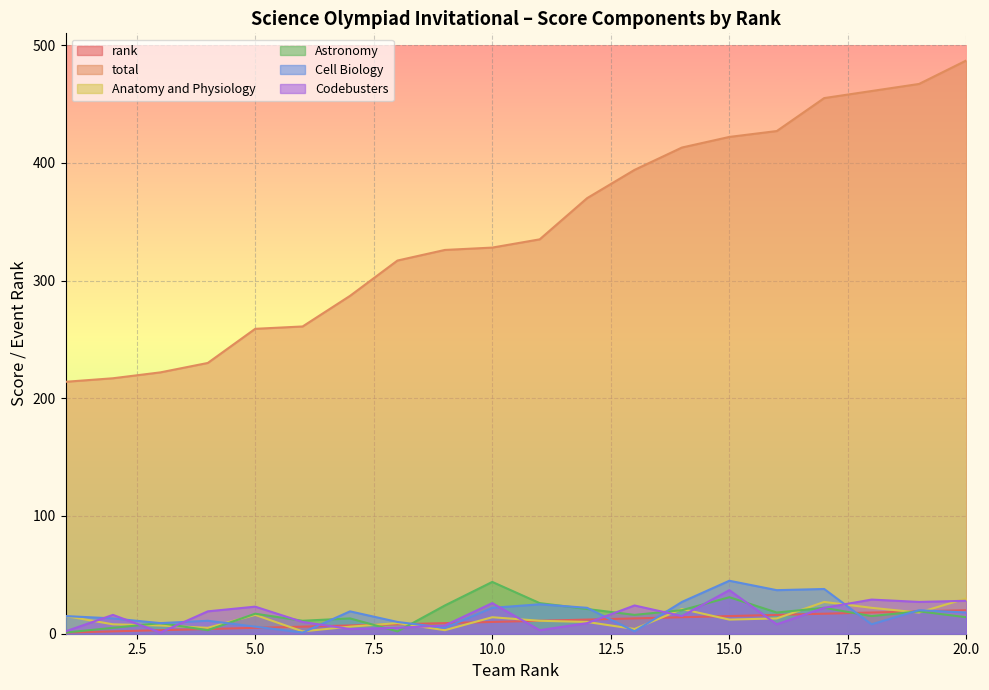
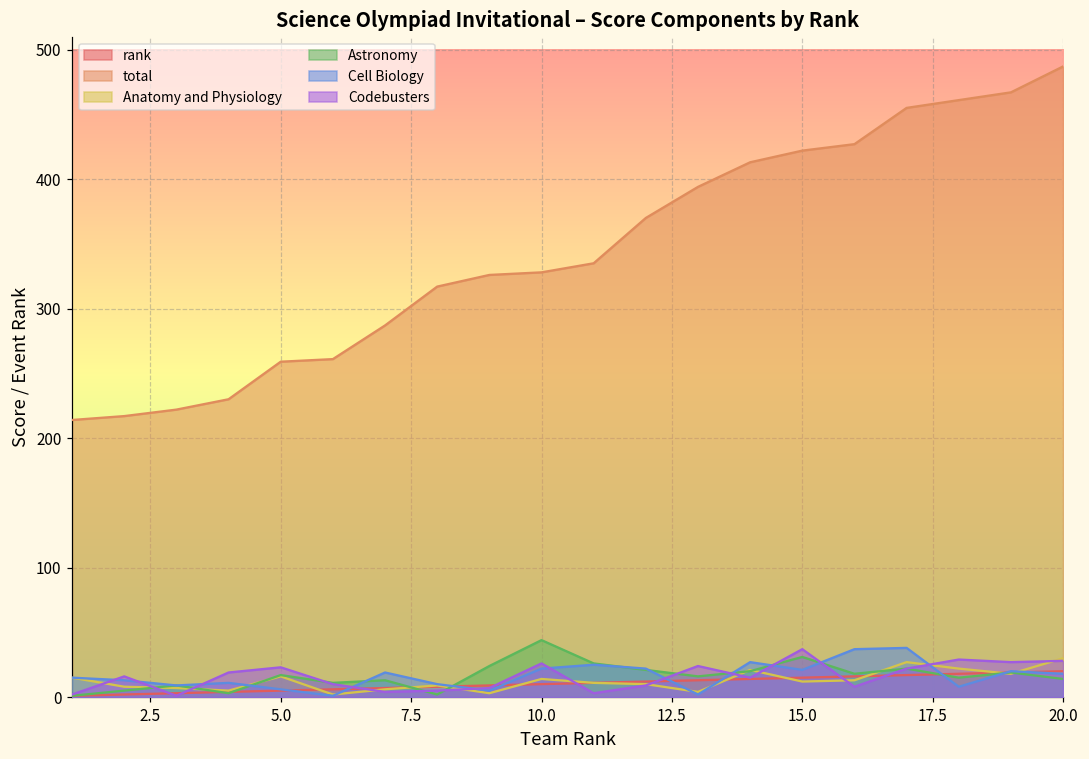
Cell Biology, 15.0: 45 -> 21
